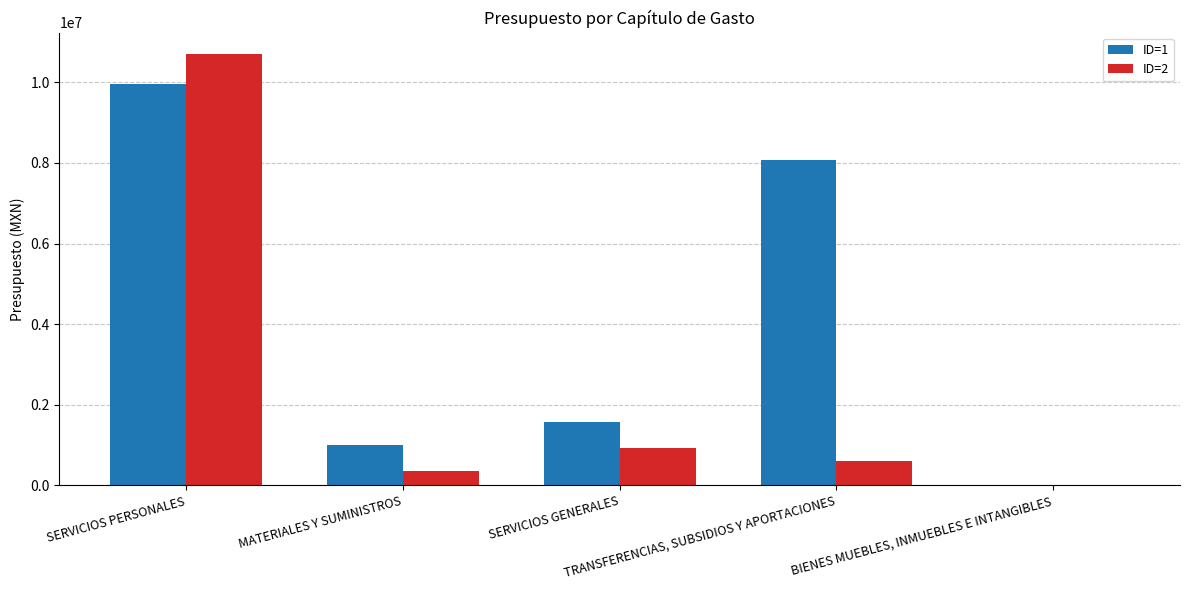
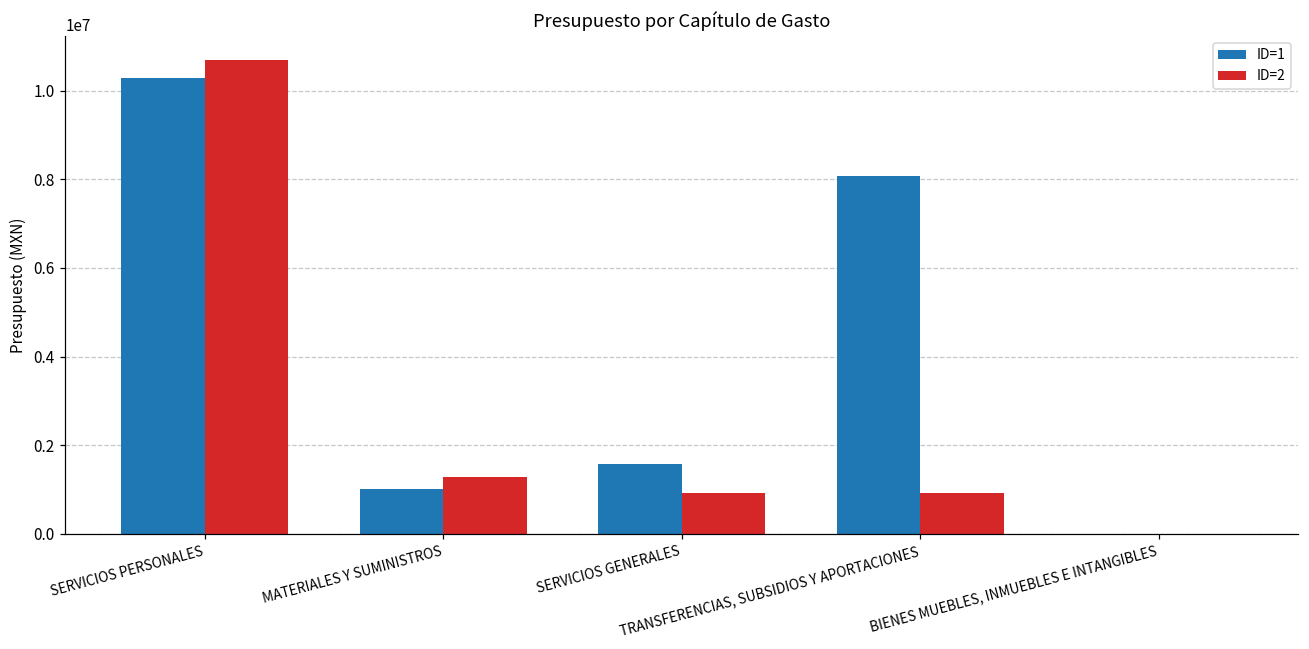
ID=1, SERVICIOS PERSONALES: 10000000 -> 10300000
ID=2, MATERIALES Y SUMINISTROS: 300000 -> 1300000
ID=2, TRANSFERENCIAS, SUBSIDIOS Y APORTACIONES: 600000 -> 900000
